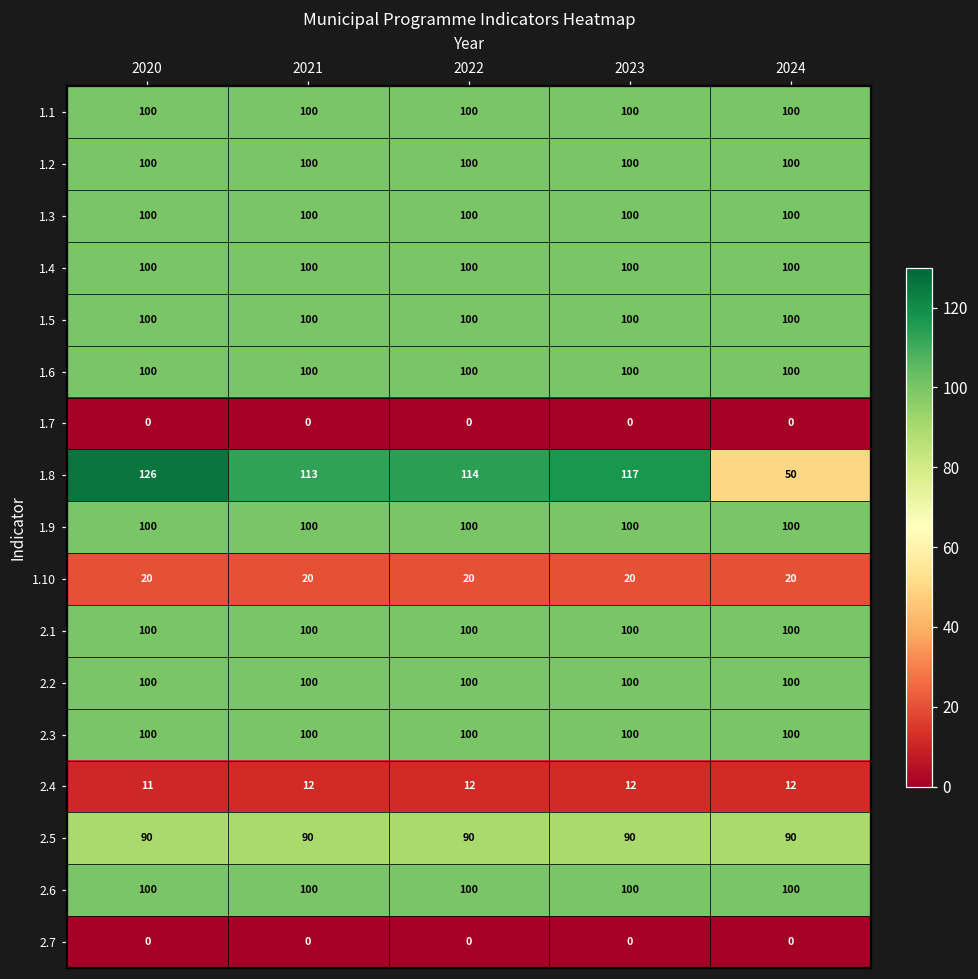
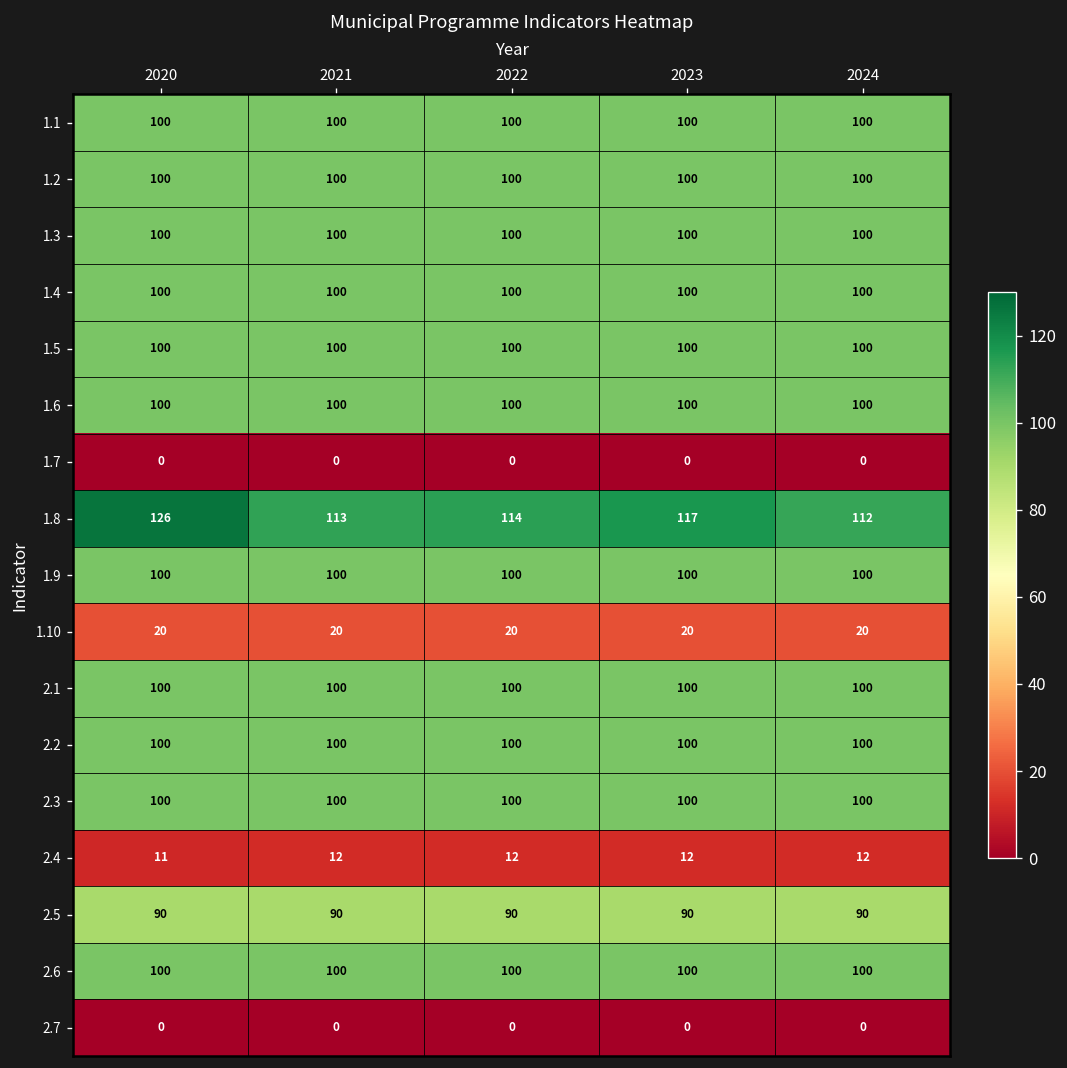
1.8, 2024: 50 -> 112
